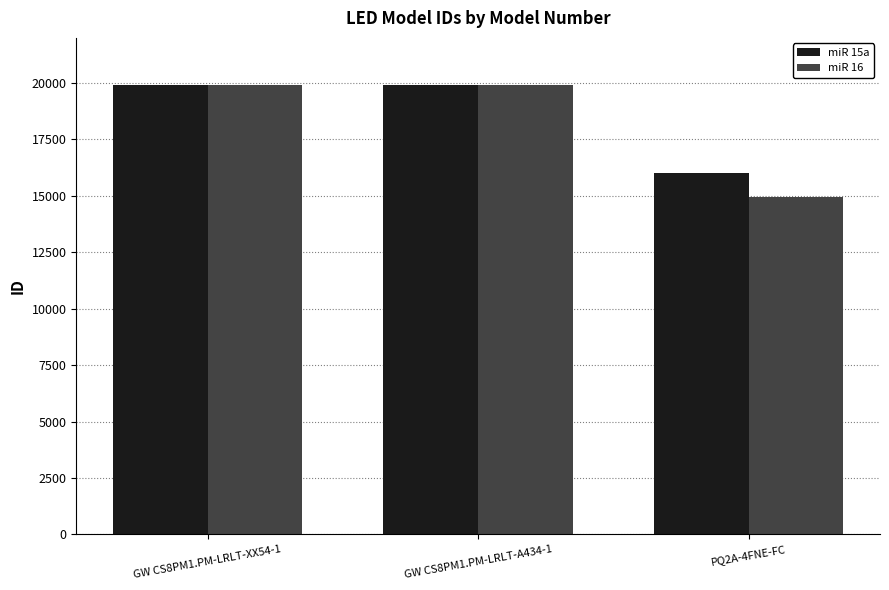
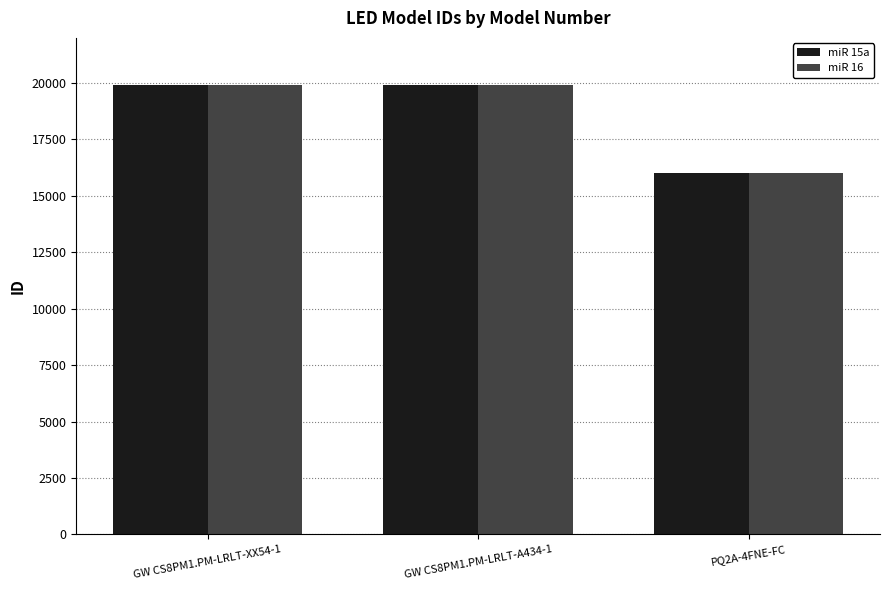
miR 16, PQ2A-4FNE-FC: 14900 -> 16000
